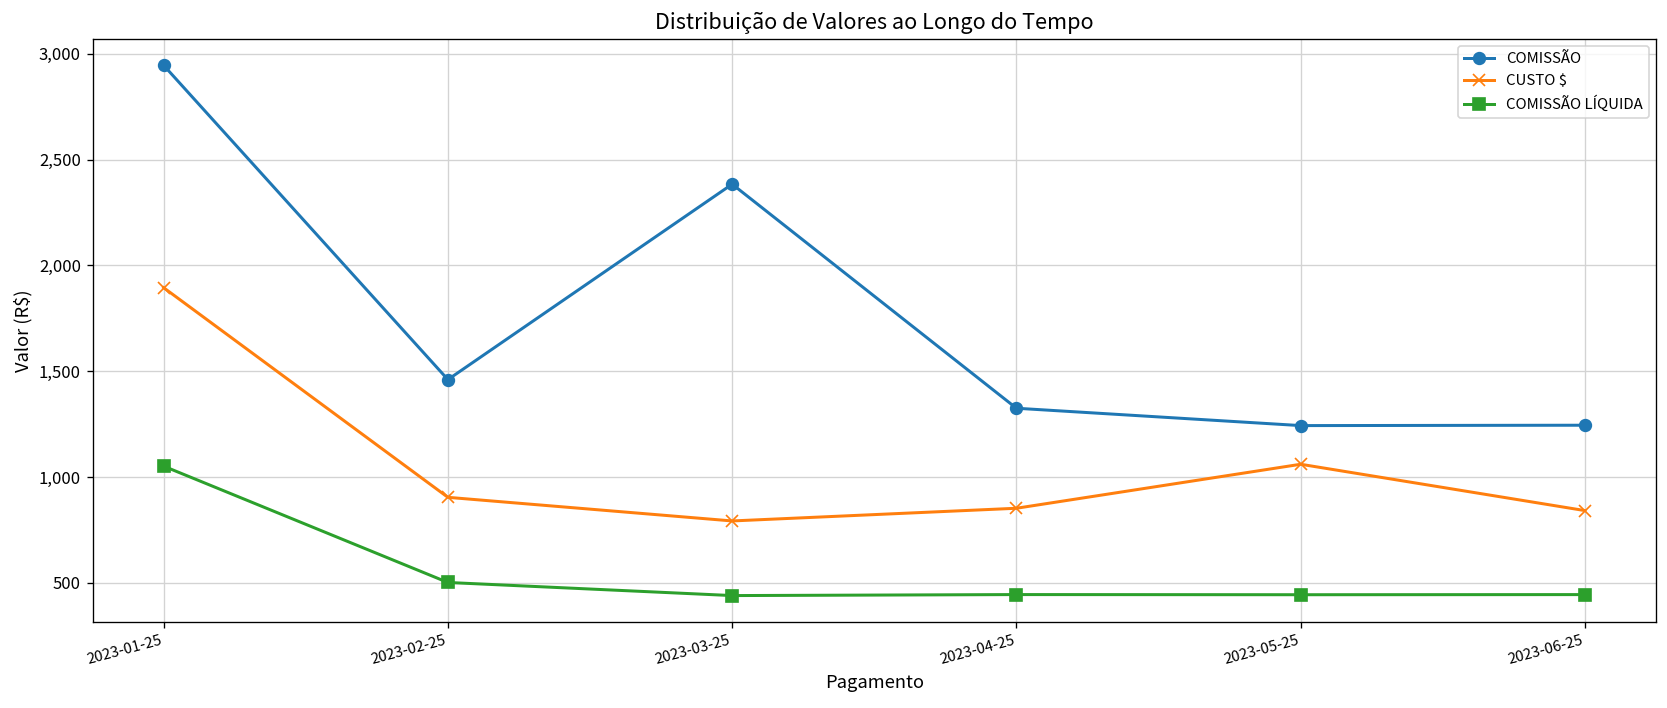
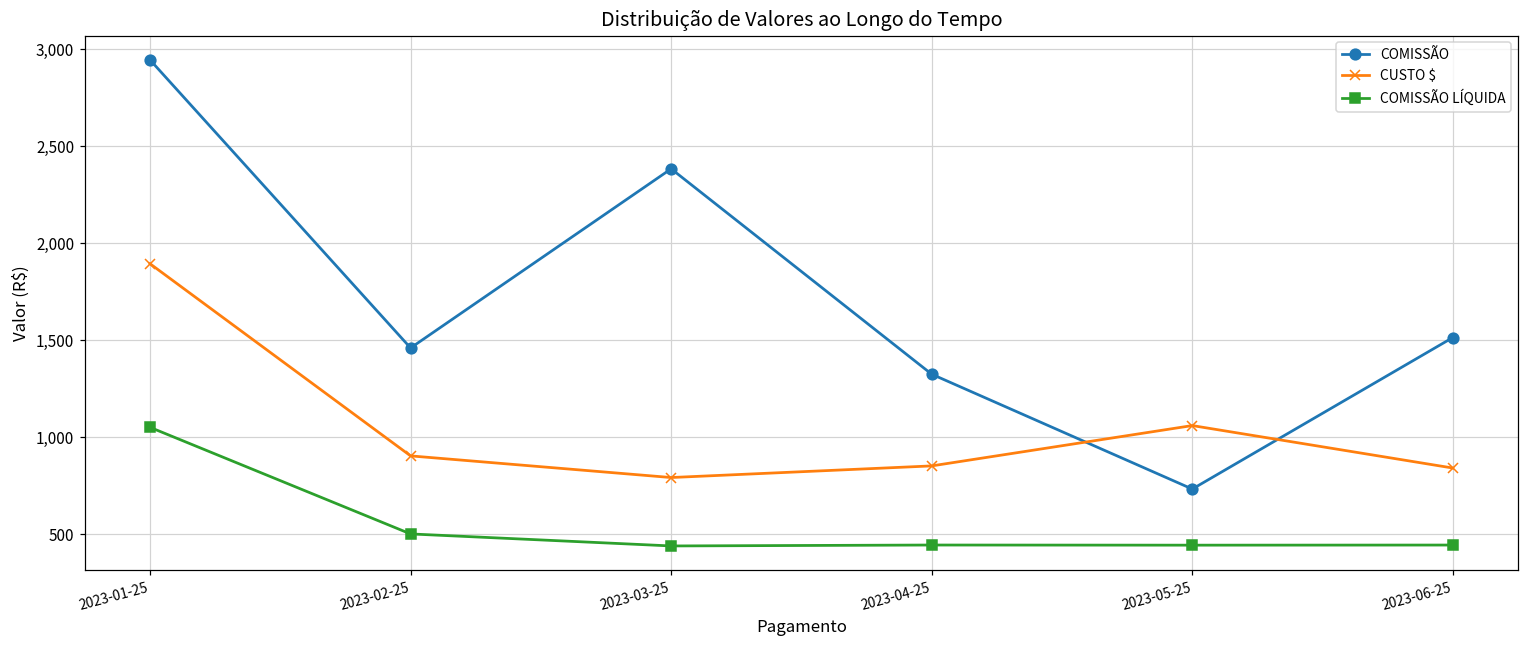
COMISSÃO, 2023-05-25: 1,240 -> 730
COMISSÃO, 2023-06-25: 1,240 -> 1,510
